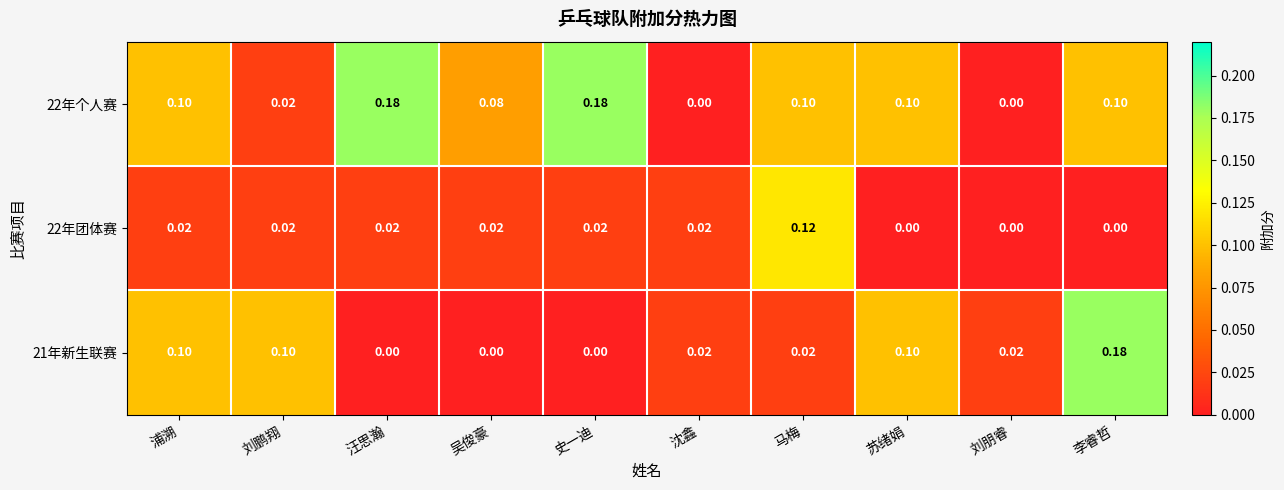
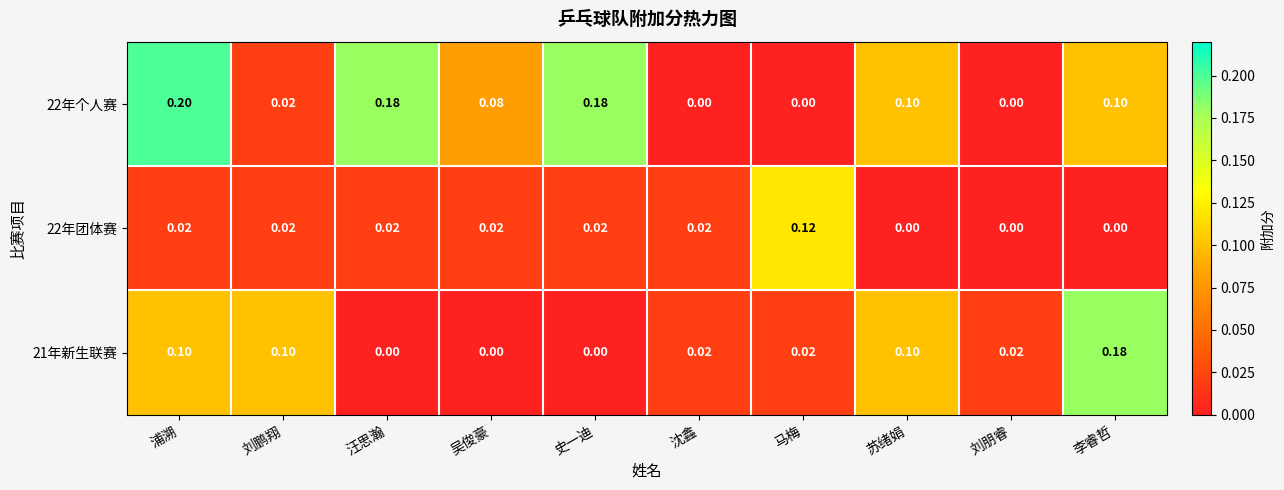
22年个人赛, 浦溯: 0.10 -> 0.20
22年个人赛, 马梅: 0.10 -> 0.00
